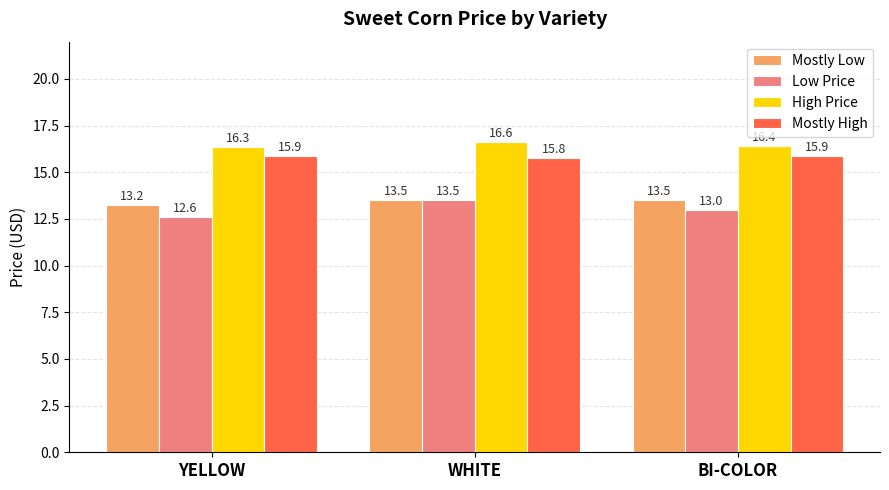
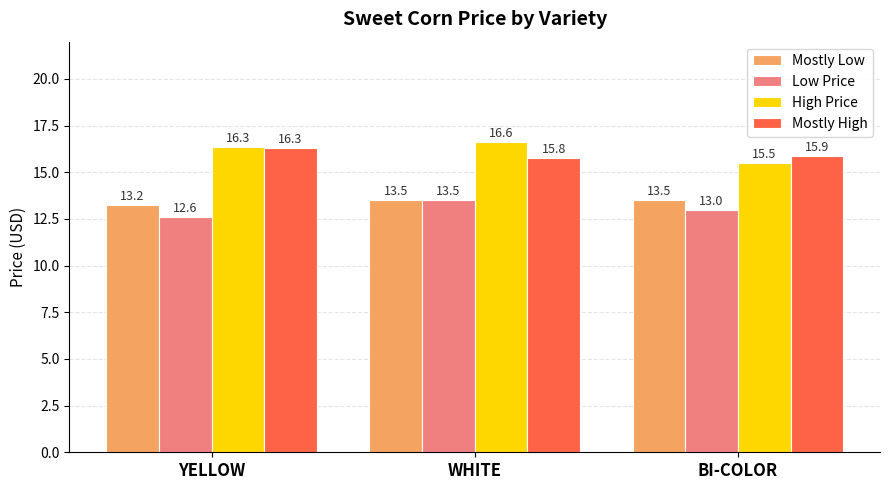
Mostly High, YELLOW: 15.9 -> 16.3
High Price, BI-COLOR: 16.4 -> 15.5
